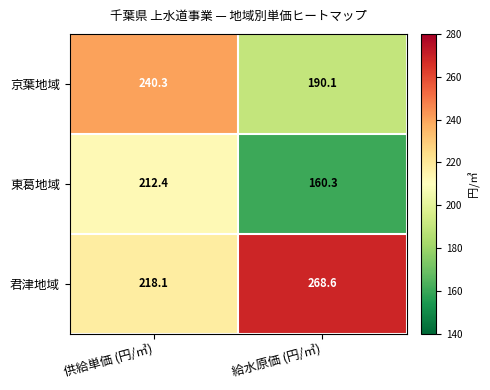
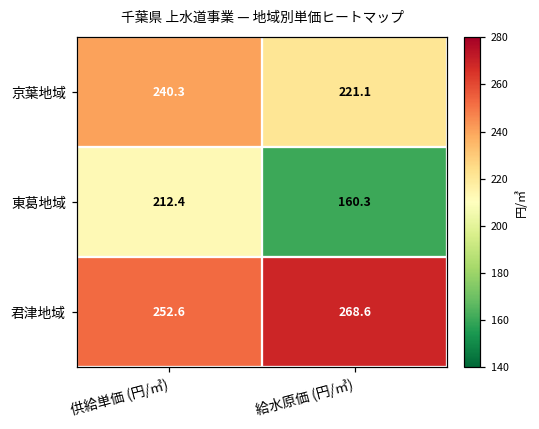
京葉地域, 給水原価 (円/㎥): 190.1 -> 221.1
君津地域, 供給単価 (円/㎥): 218.1 -> 252.6
